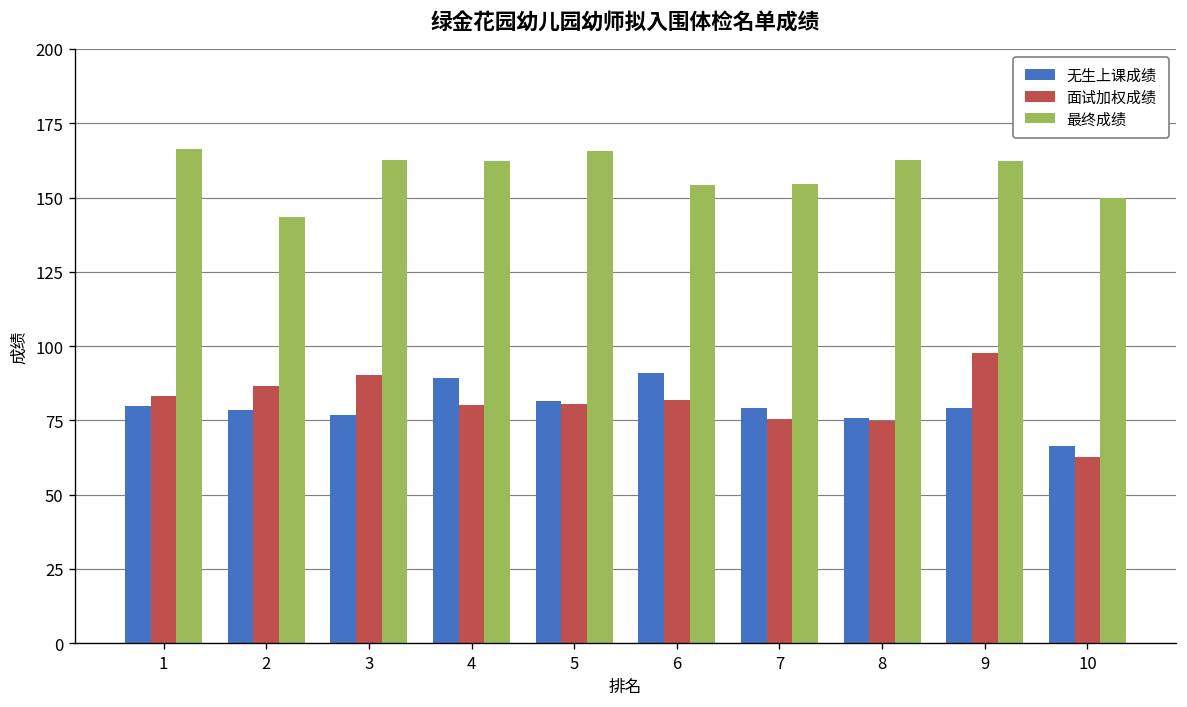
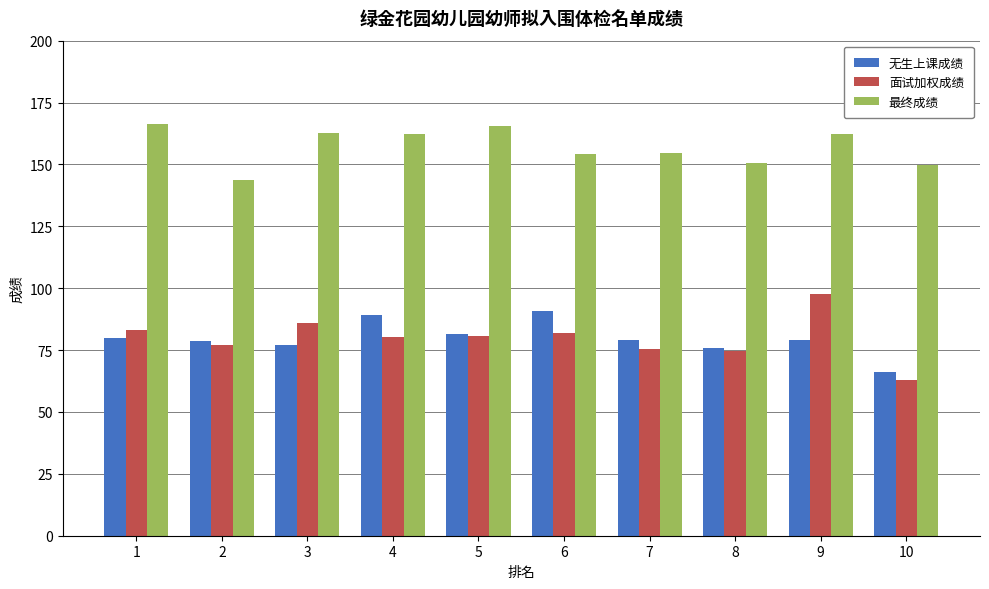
面试加权成绩, 2: 87 -> 77
面试加权成绩, 3: 90 -> 86
最终成绩, 8: 163 -> 151
